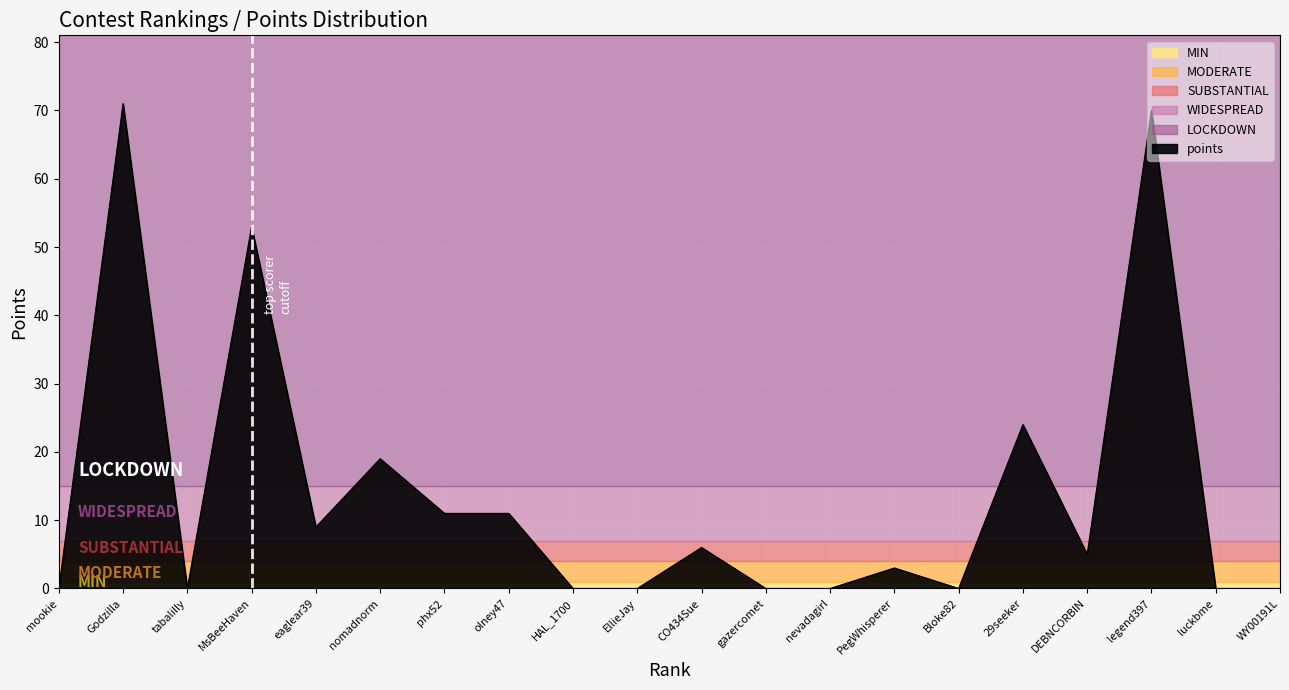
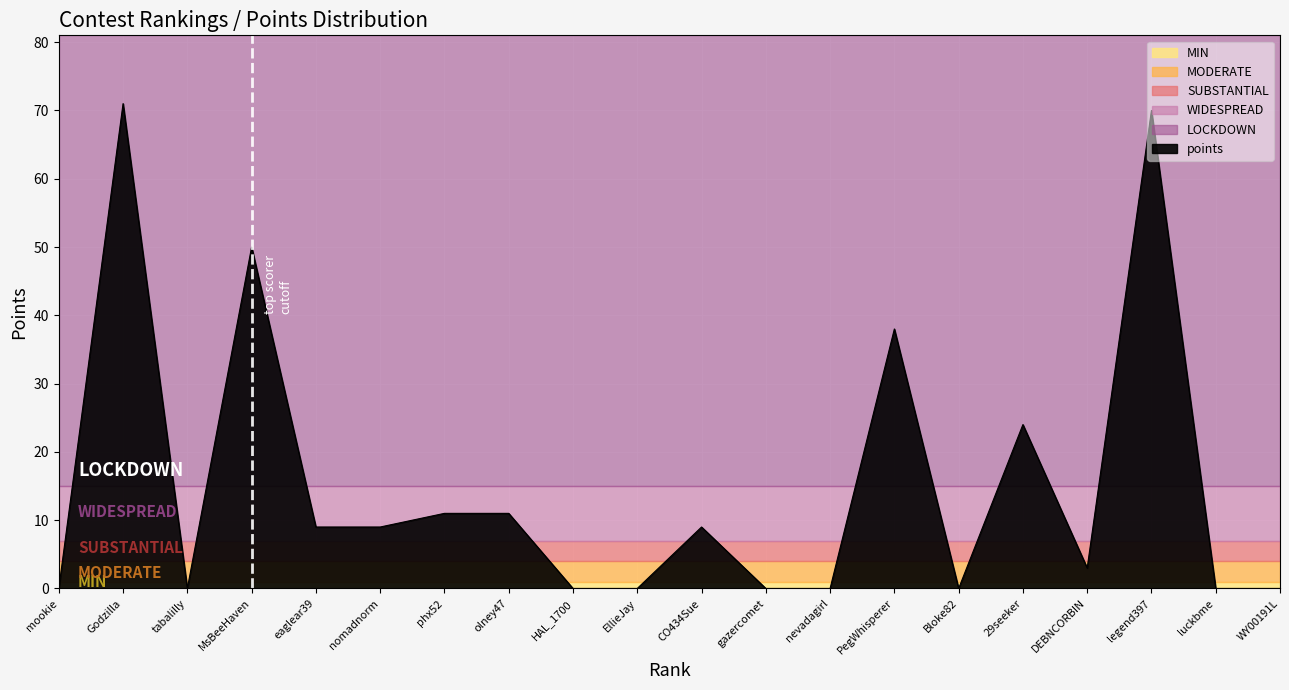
points, MsBeeHaven: 53 -> 50
points, nomadnorm: 19 -> 9
points, CO434Sue: 6 -> 9
points, PegWhisperer: 3 -> 38
points, DEBNCORBIN: 5 -> 3
